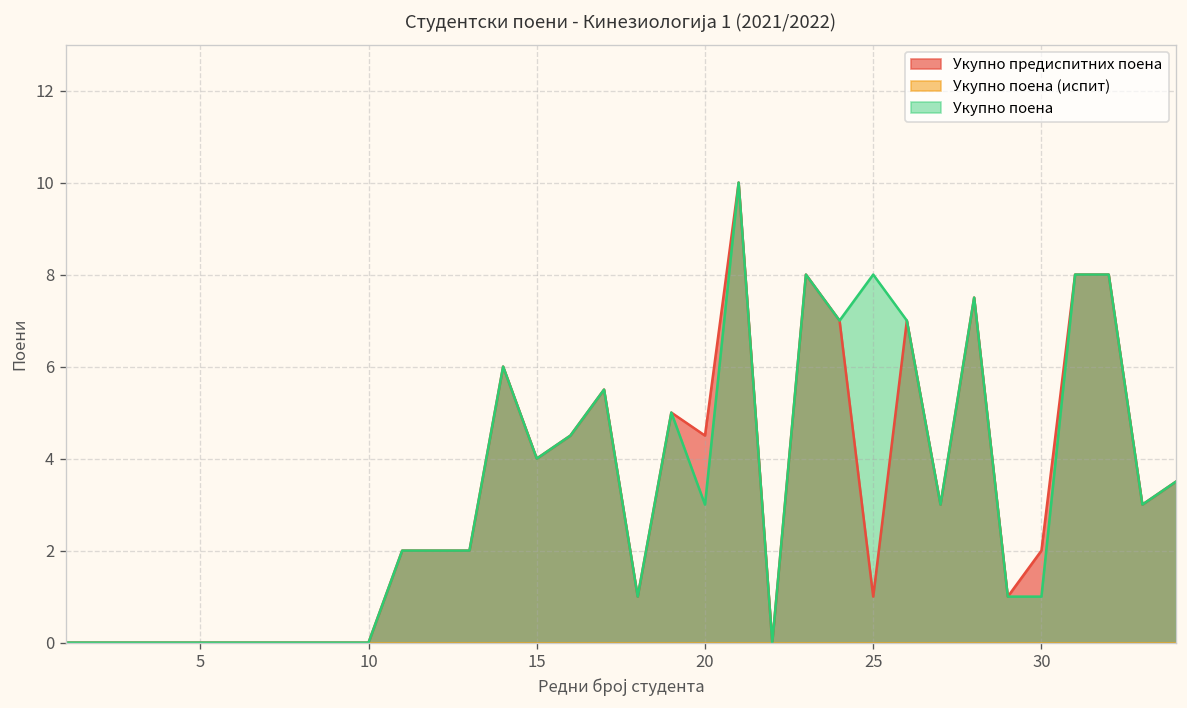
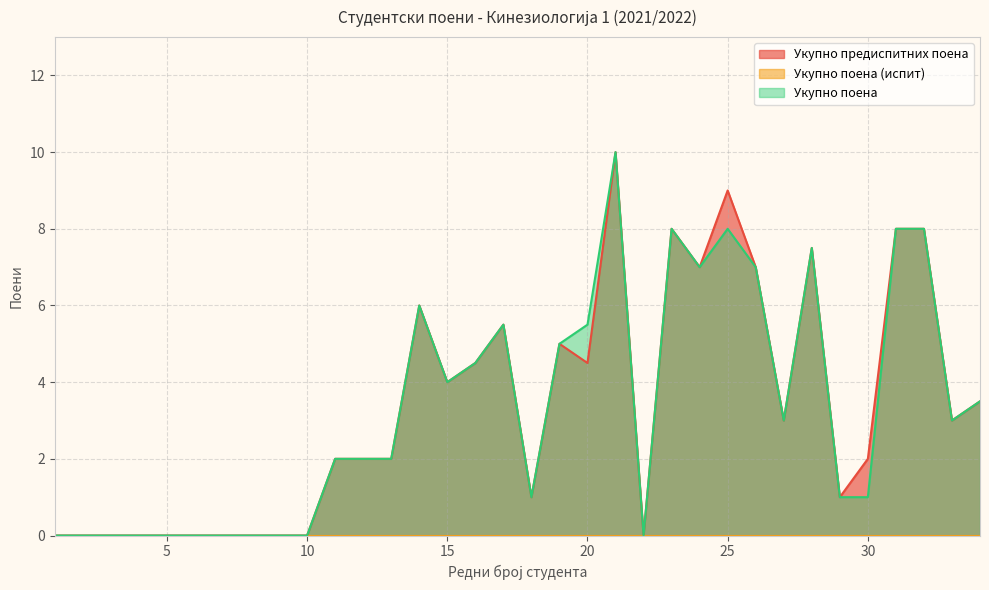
Укупно поена, 20: 3.0 -> 5.5
Укупно предиспитних поена, 25: 1 -> 9
